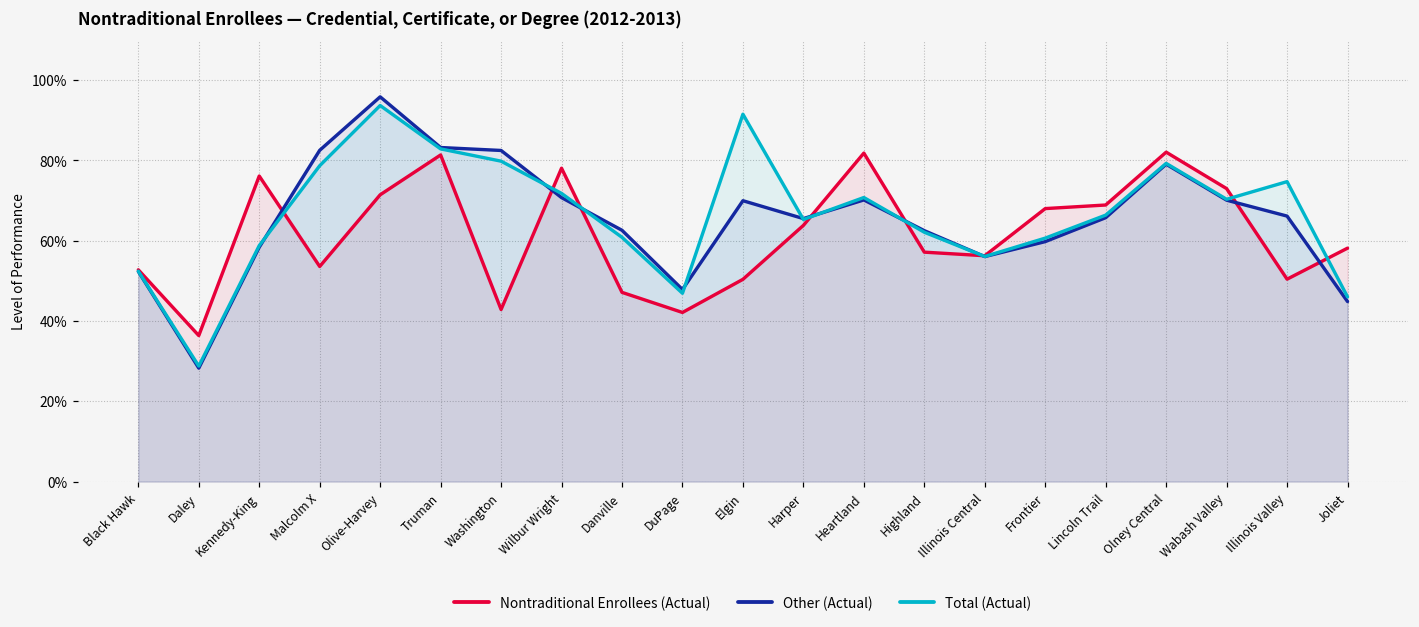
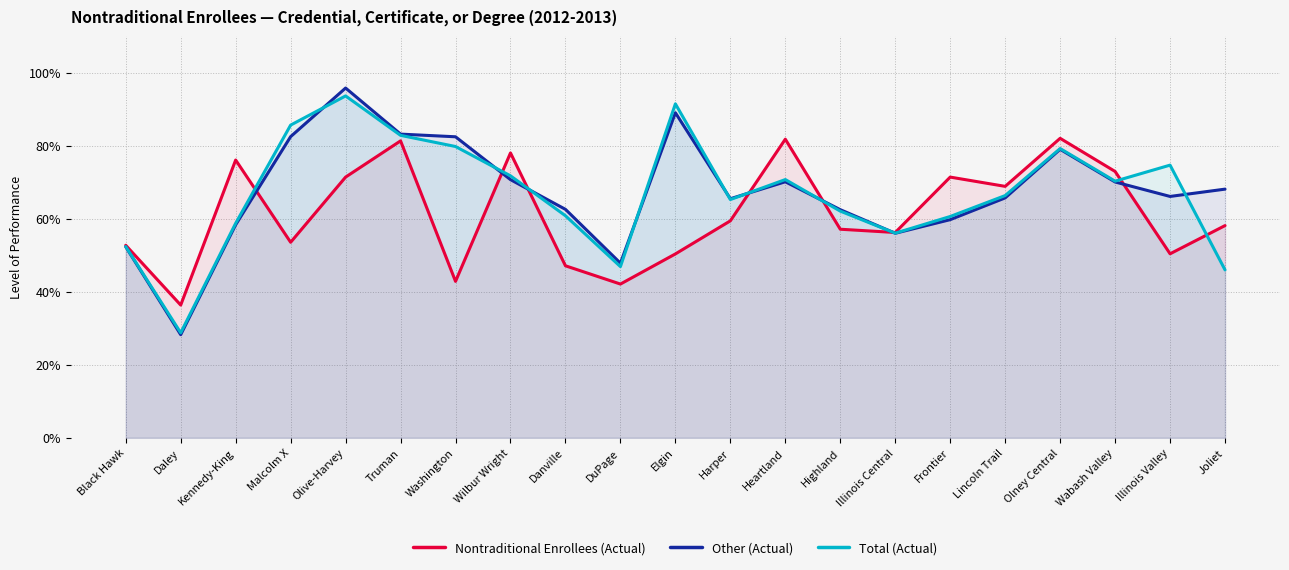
Total (Actual), Malcolm X: 79% -> 86%
Other (Actual), Elgin: 70% -> 89%
Nontraditional Enrollees (Actual), Harper: 64% -> 59%
Nontraditional Enrollees (Actual), Frontier: 68% -> 71%
Other (Actual), Joliet: 45% -> 68%
